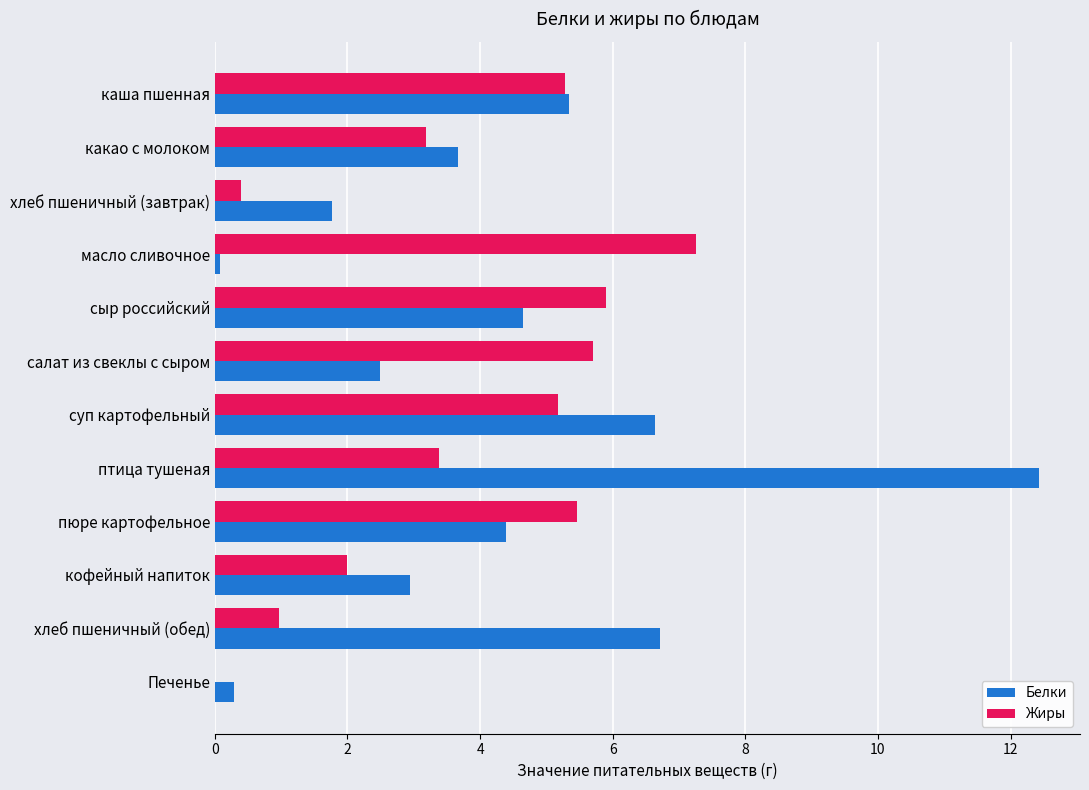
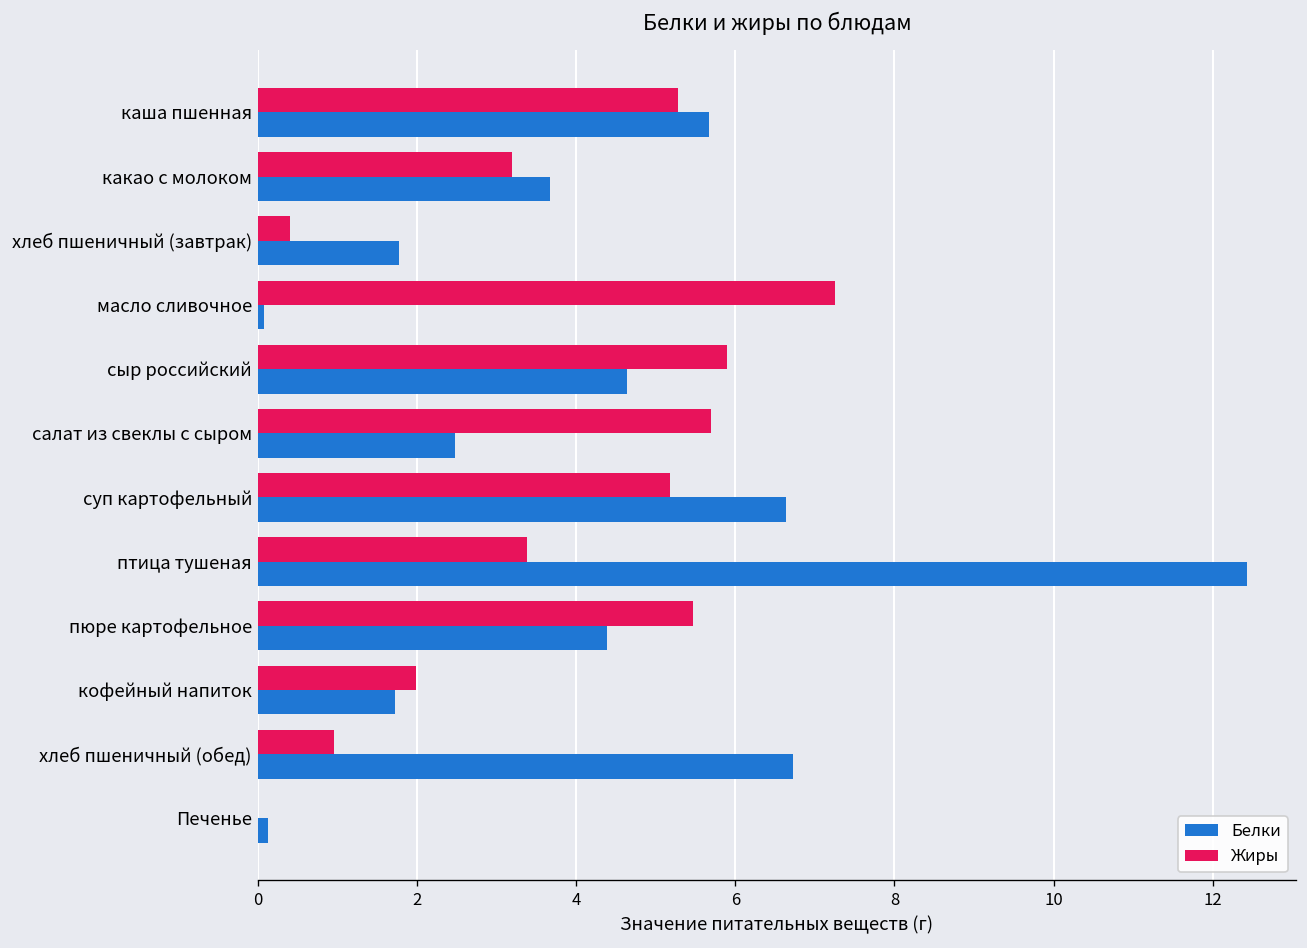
Белки, каша пшенная: 5.3 -> 5.7
Белки, кофейный напиток: 2.9 -> 1.7
Белки, Печенье: 0.3 -> 0.1
